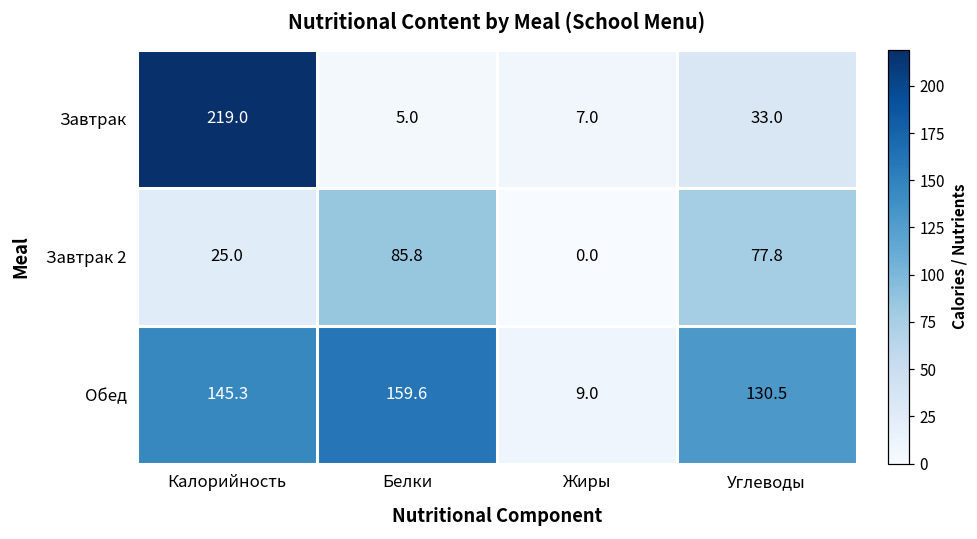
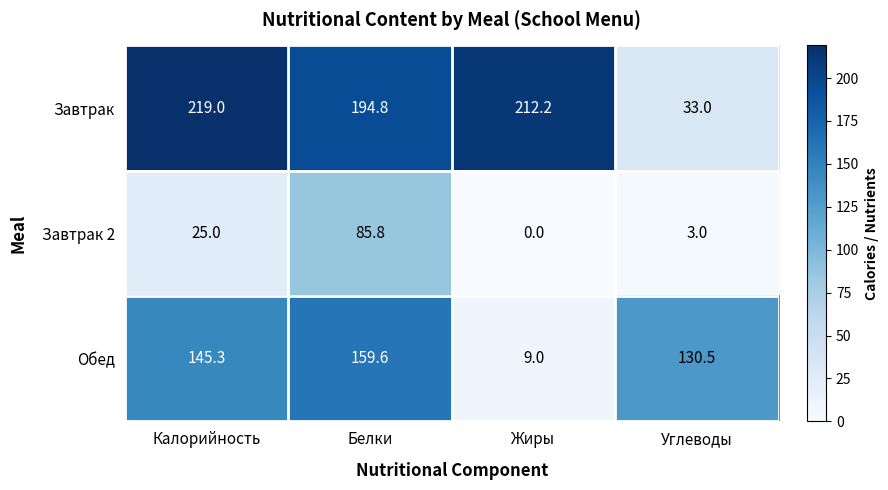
Завтрак, Белки: 5.0 -> 194.8
Завтрак, Жиры: 7.0 -> 212.2
Завтрак 2, Углеводы: 77.8 -> 3.0
